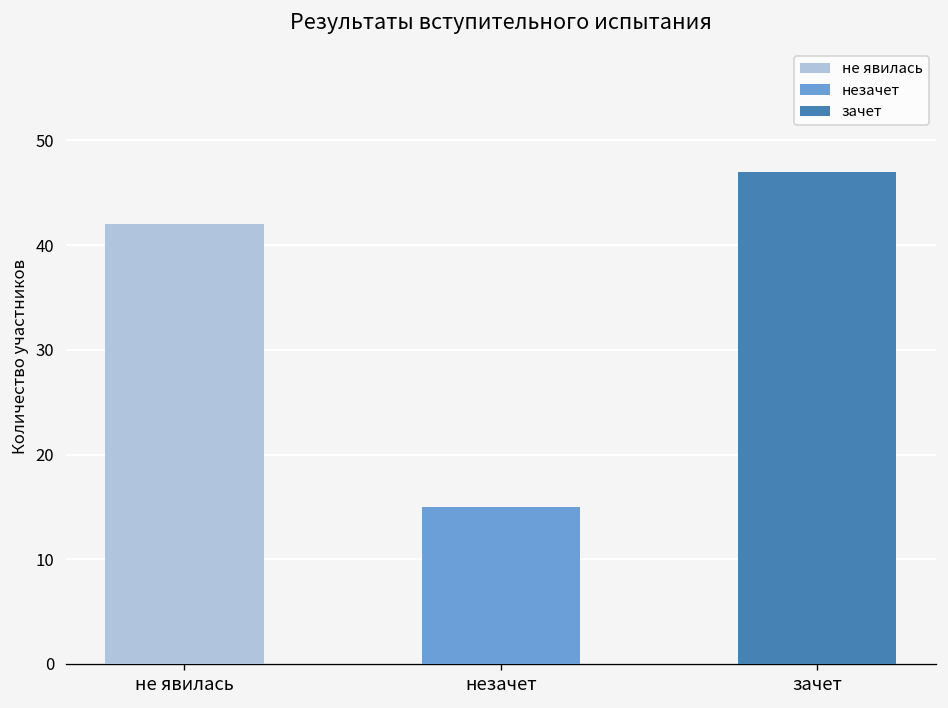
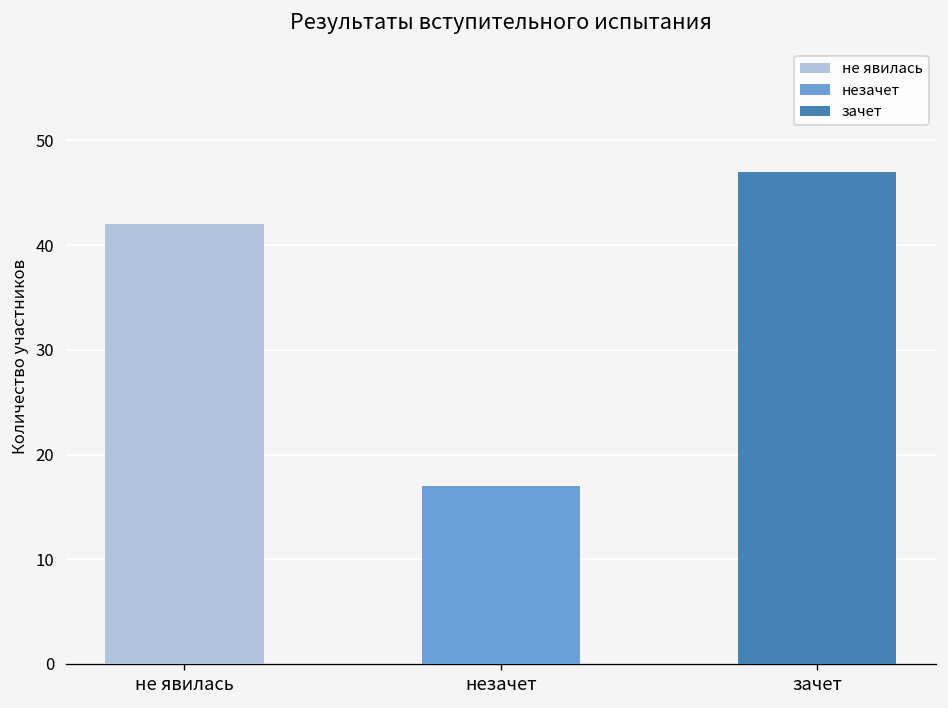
незачет: 15 -> 17
